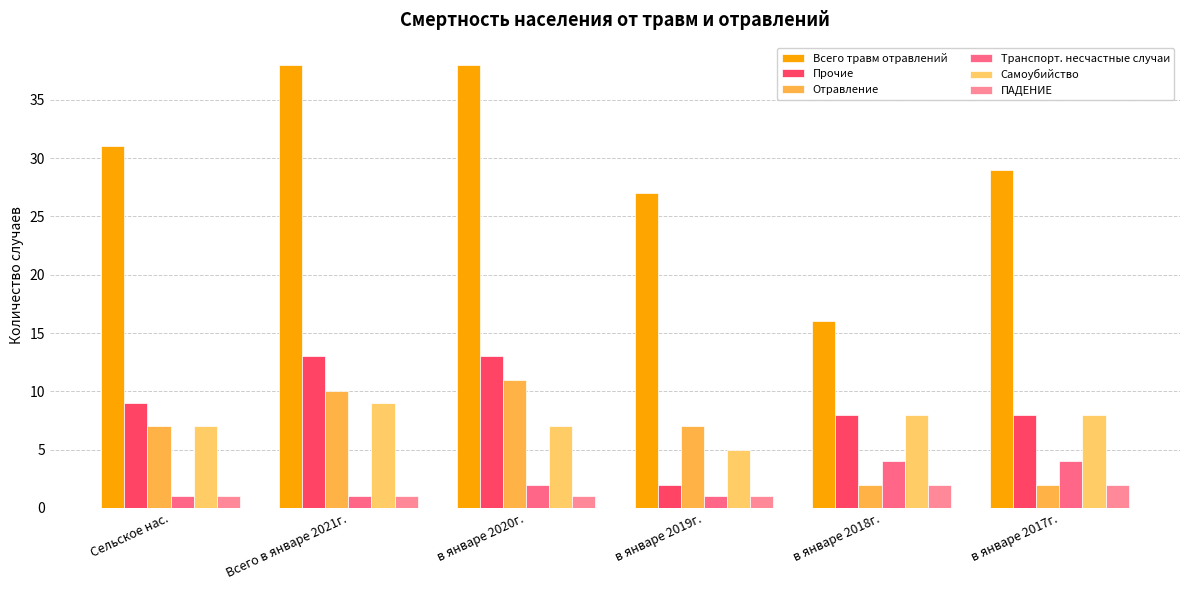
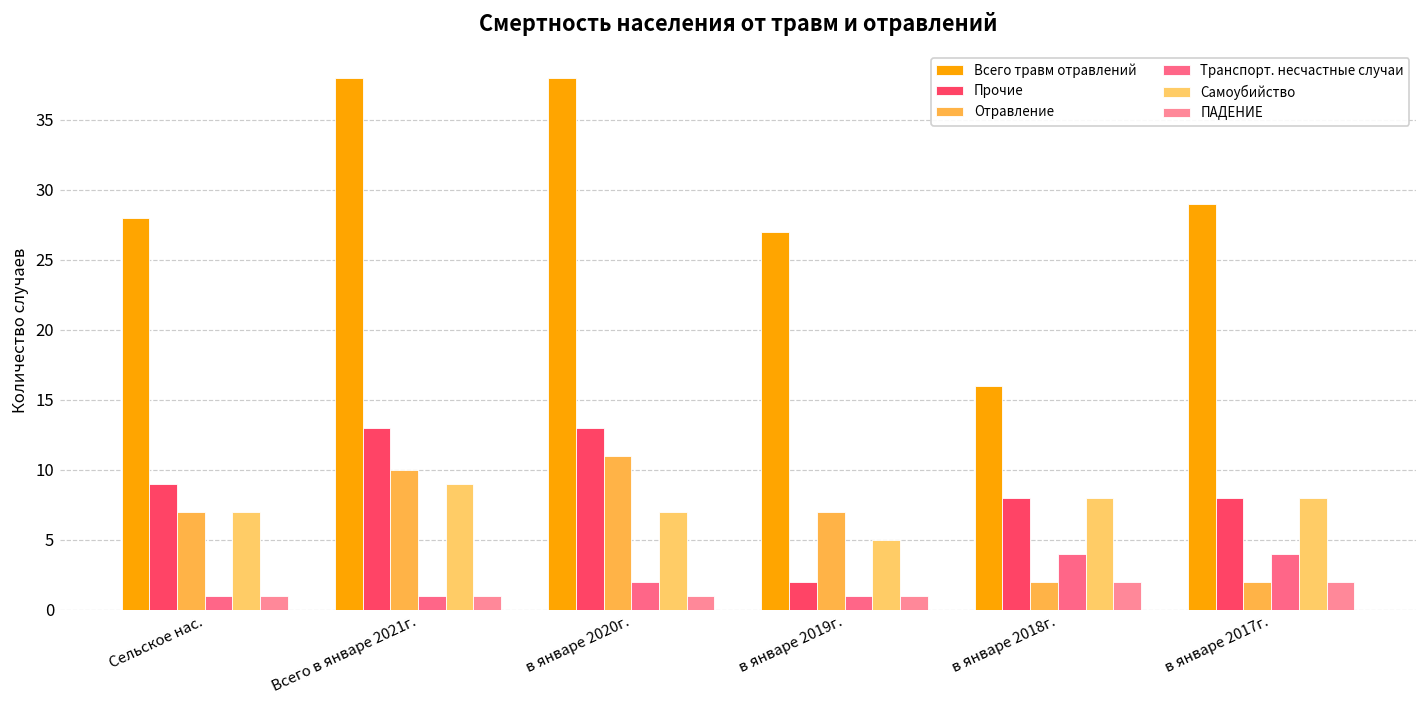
Всего травм отравлений, Сельское нас.: 31 -> 28
